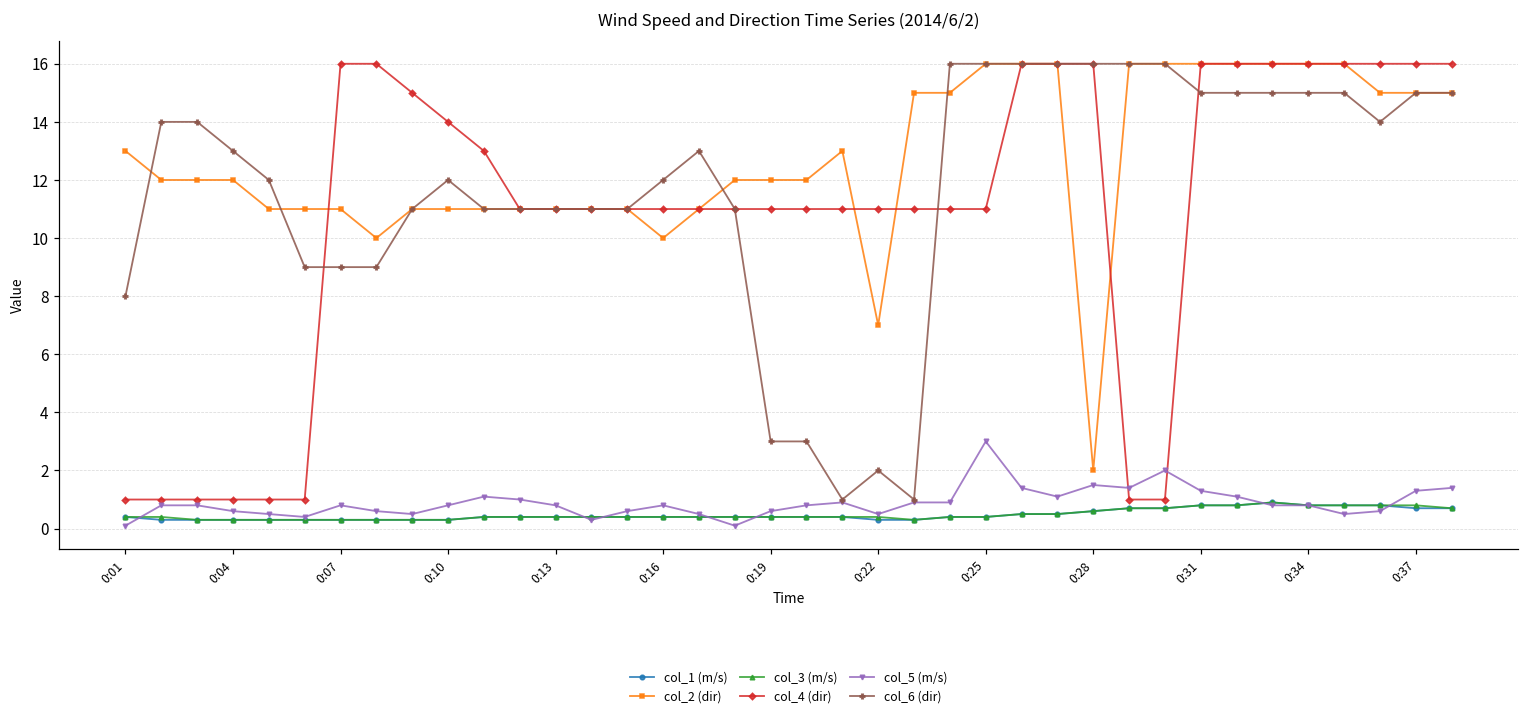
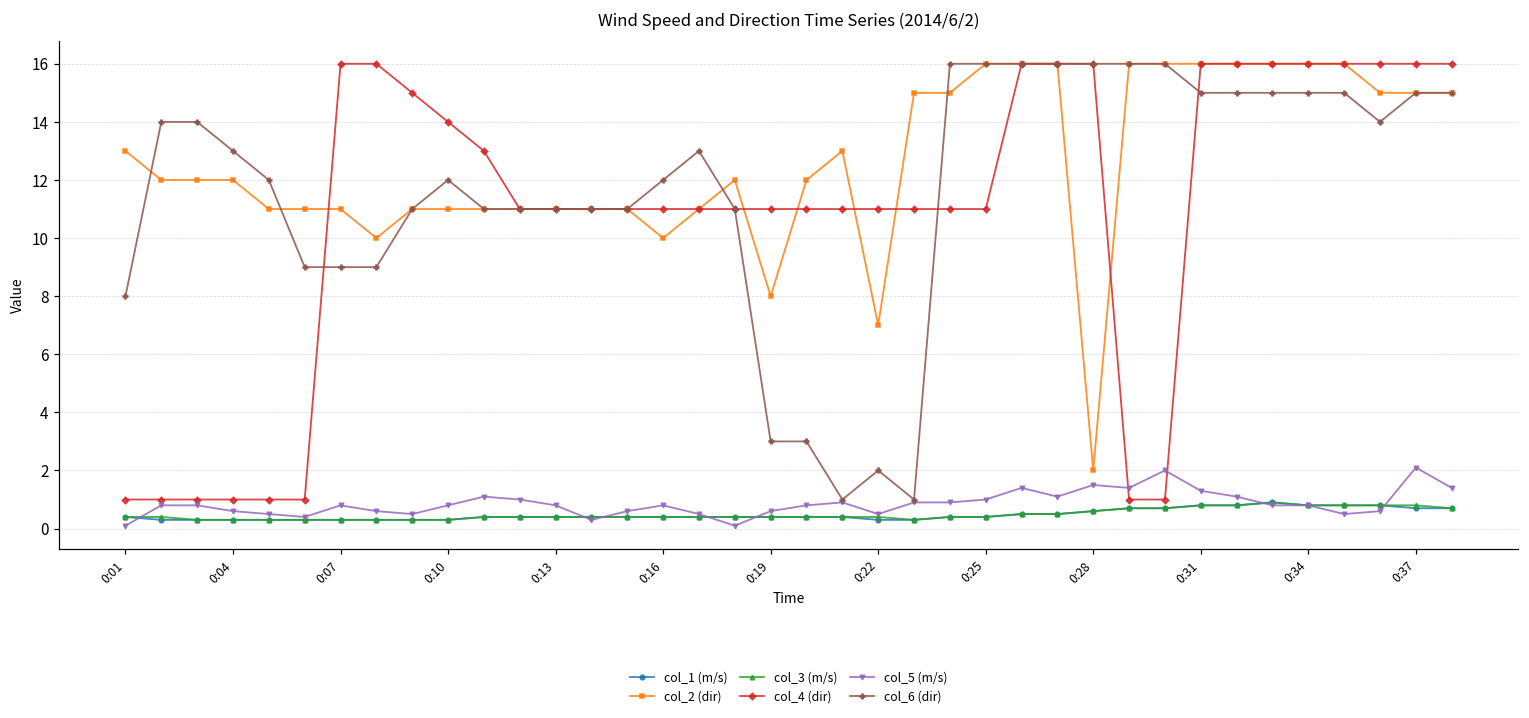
col_2 (dir), 0:19: 12 -> 8
col_5 (m/s), 0:25: 3 -> 1
col_5 (m/s), 0:37: 1.3 -> 2.1
